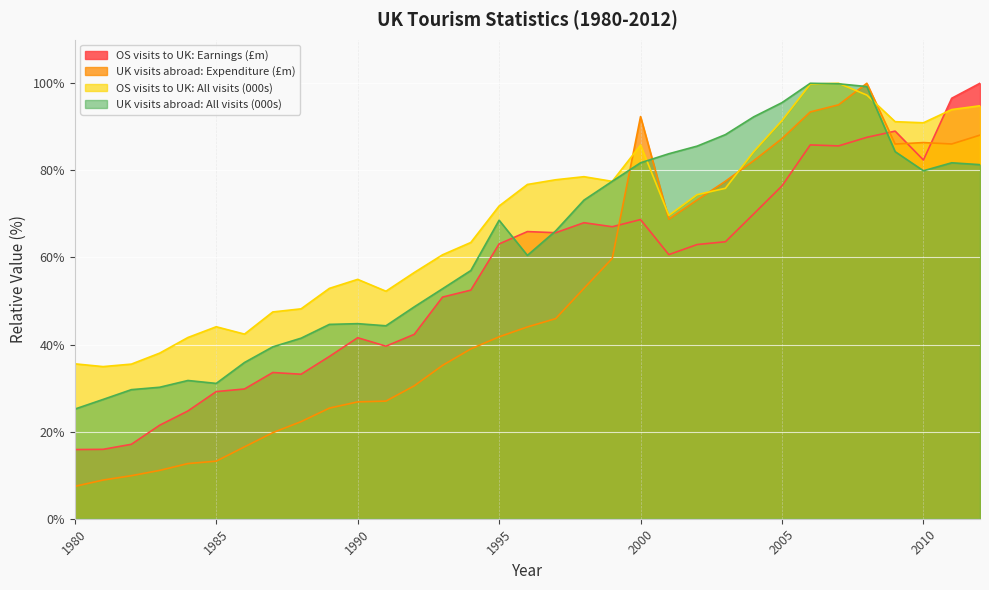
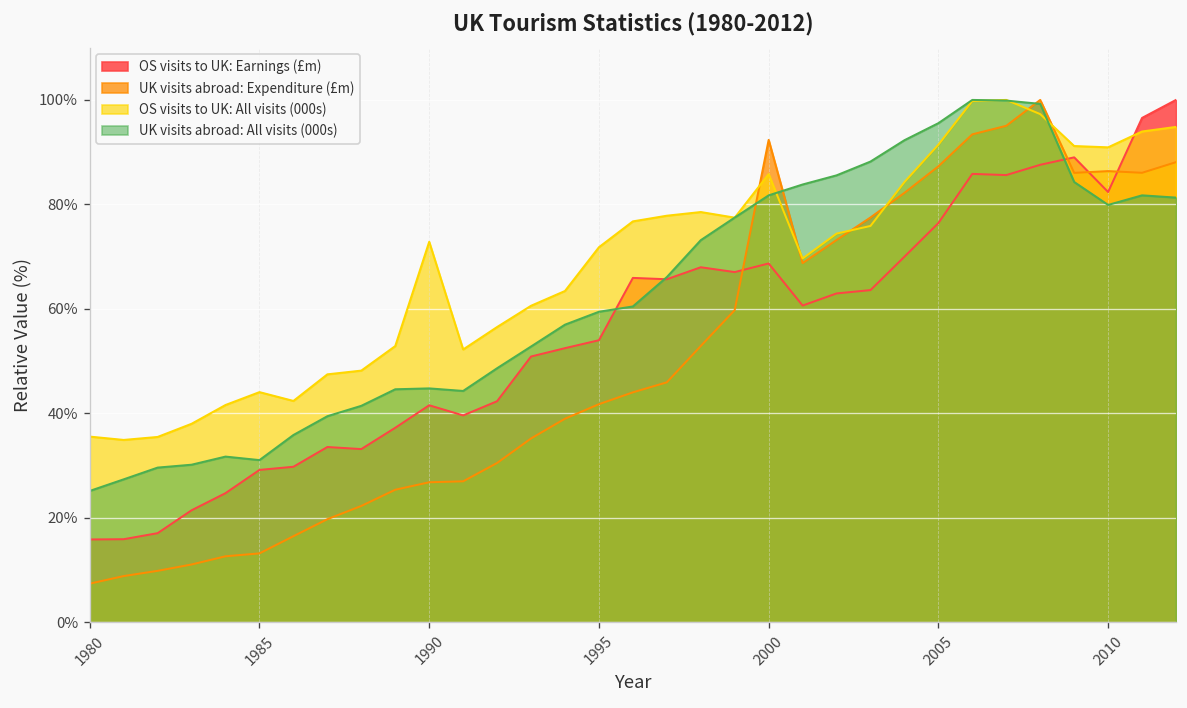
OS visits to UK: All visits (000s), 1990: 55% -> 73%
OS visits to UK: Earnings (£m), 1995: 63% -> 54%
UK visits abroad: All visits (000s), 1995: 69% -> 59%
